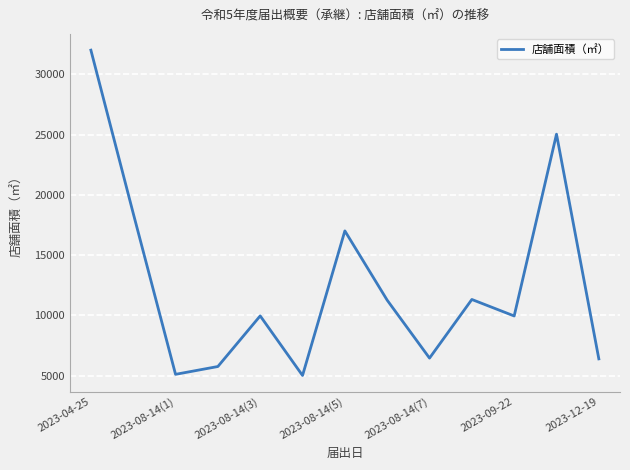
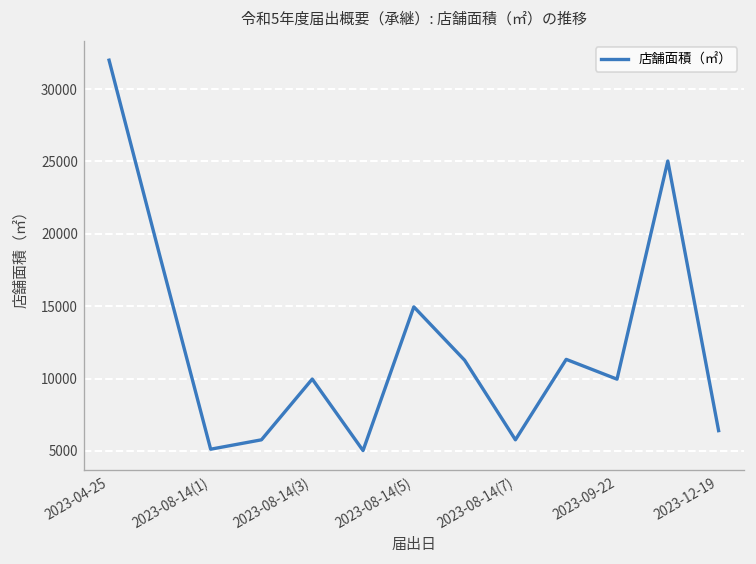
2023-08-14(5): 17000 -> 15000
2023-08-14(7): 6500 -> 5800
